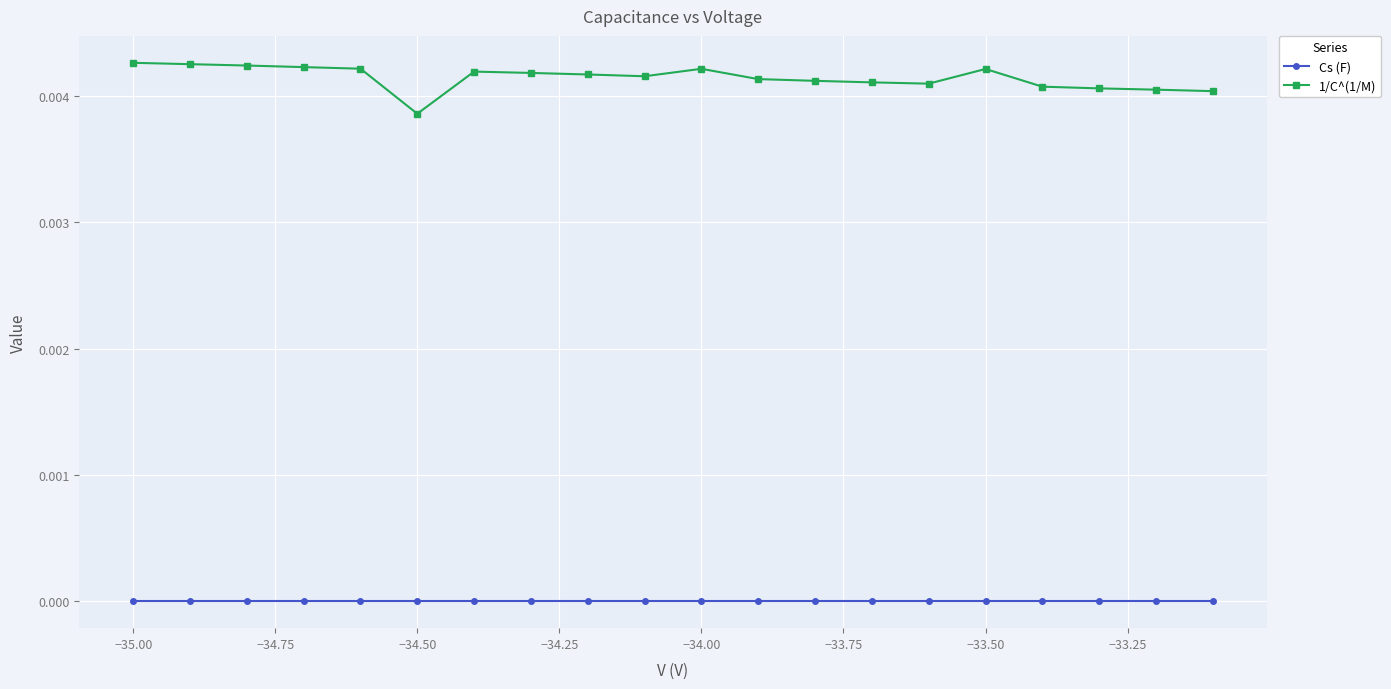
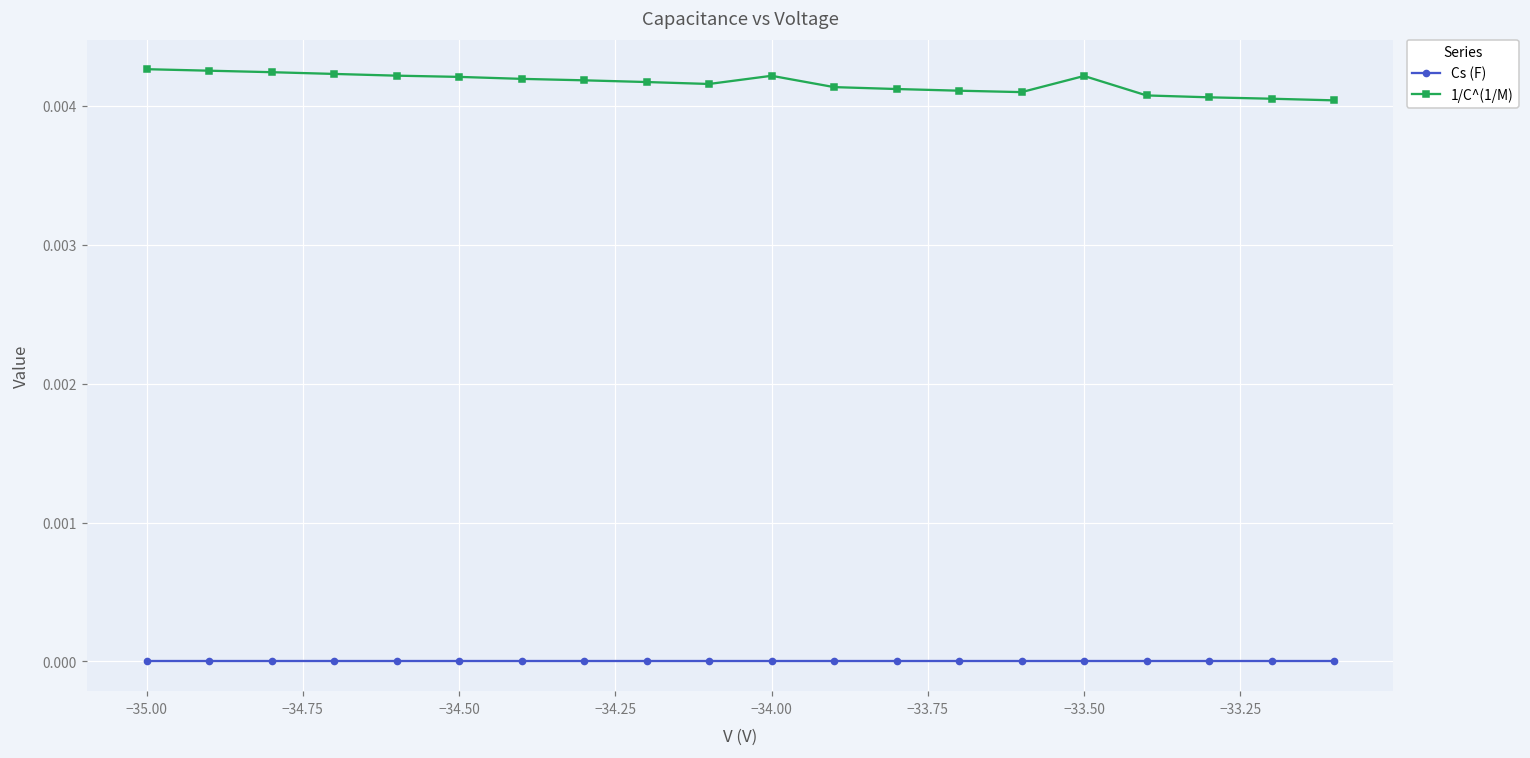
1/C^(1/M), −34.50: 0.00386 -> 0.00421
